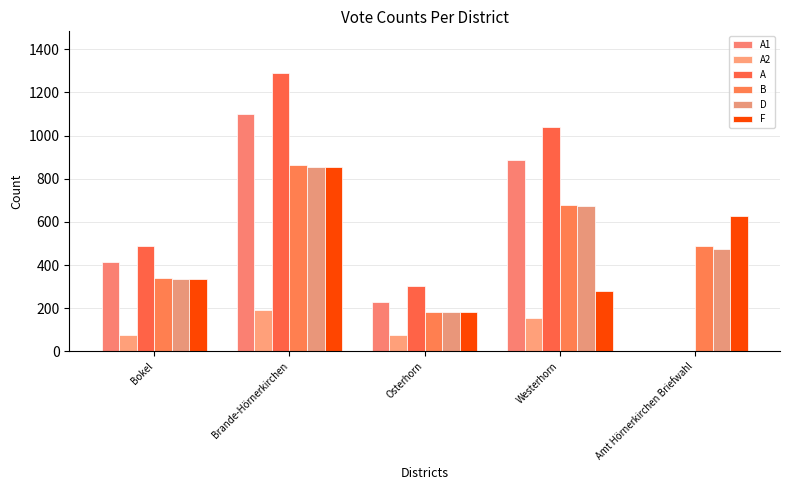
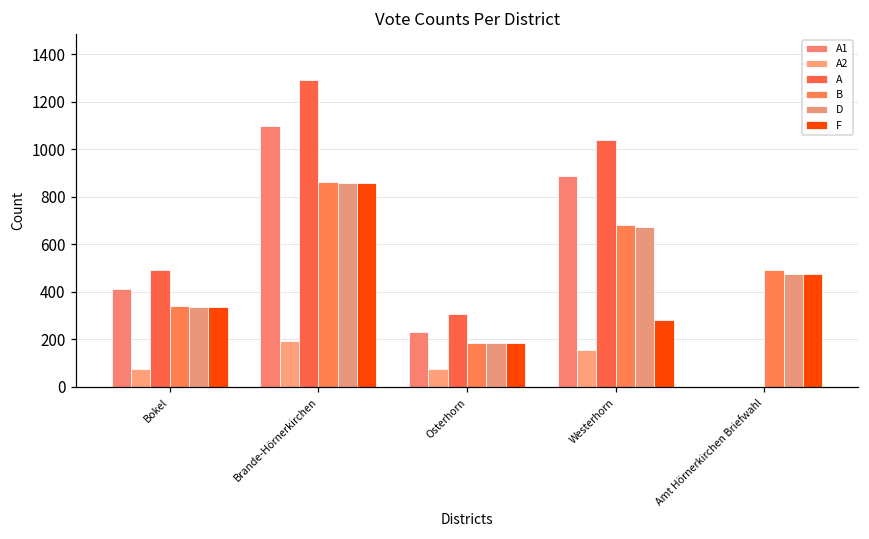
F, Amt Hörnerkirchen Briefwahl: 630 -> 480
